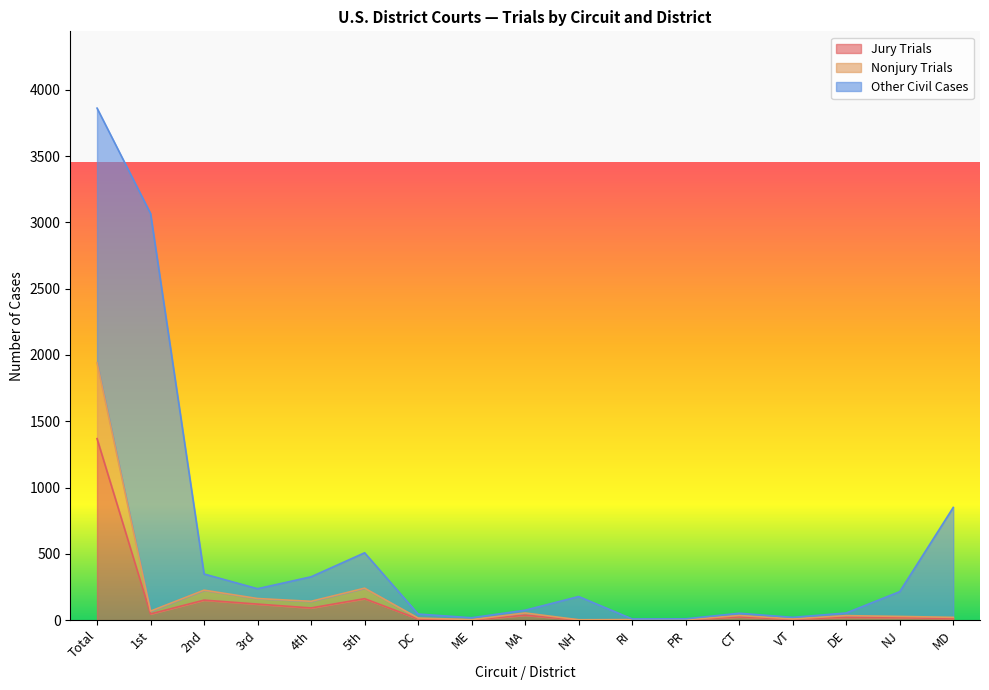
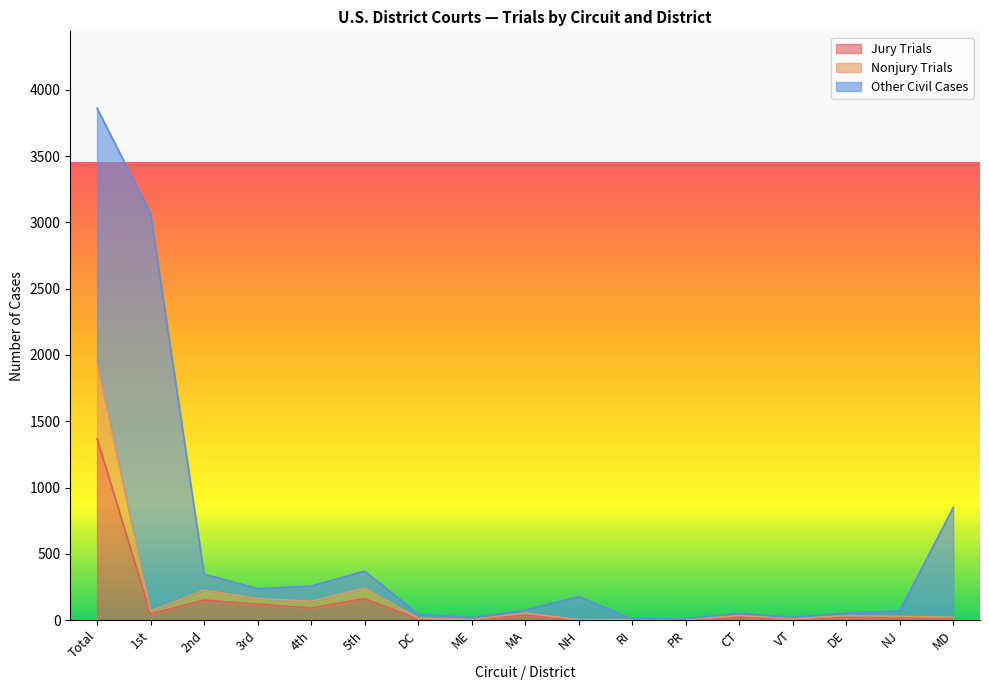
Other Civil Cases, 4th: 190 -> 120
Other Civil Cases, 5th: 270 -> 130
Other Civil Cases, NJ: 190 -> 40
